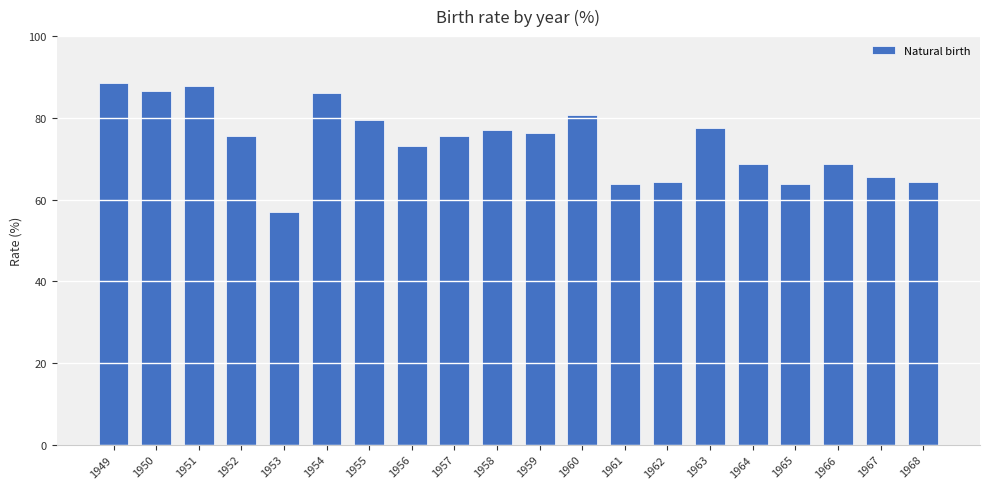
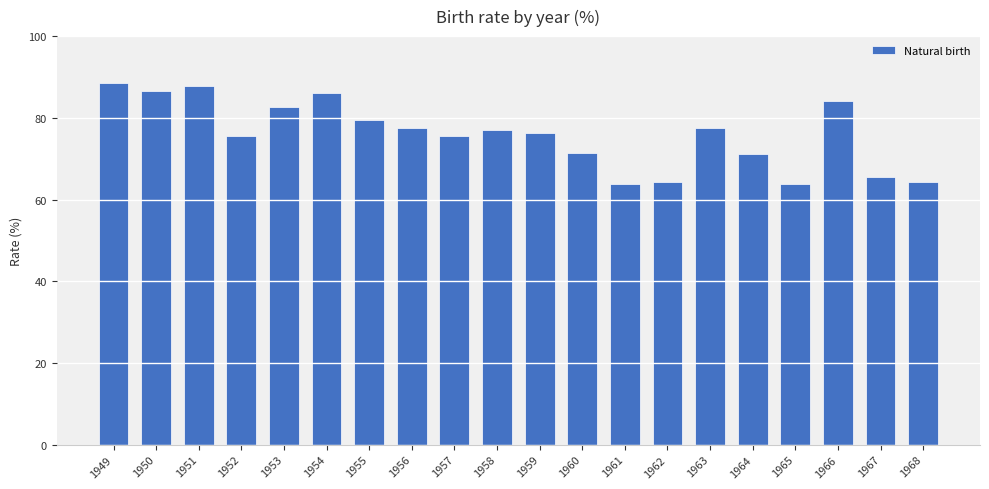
1953: 57 -> 83
1956: 73 -> 78
1960: 81 -> 71
1964: 69 -> 71
1966: 69 -> 84
